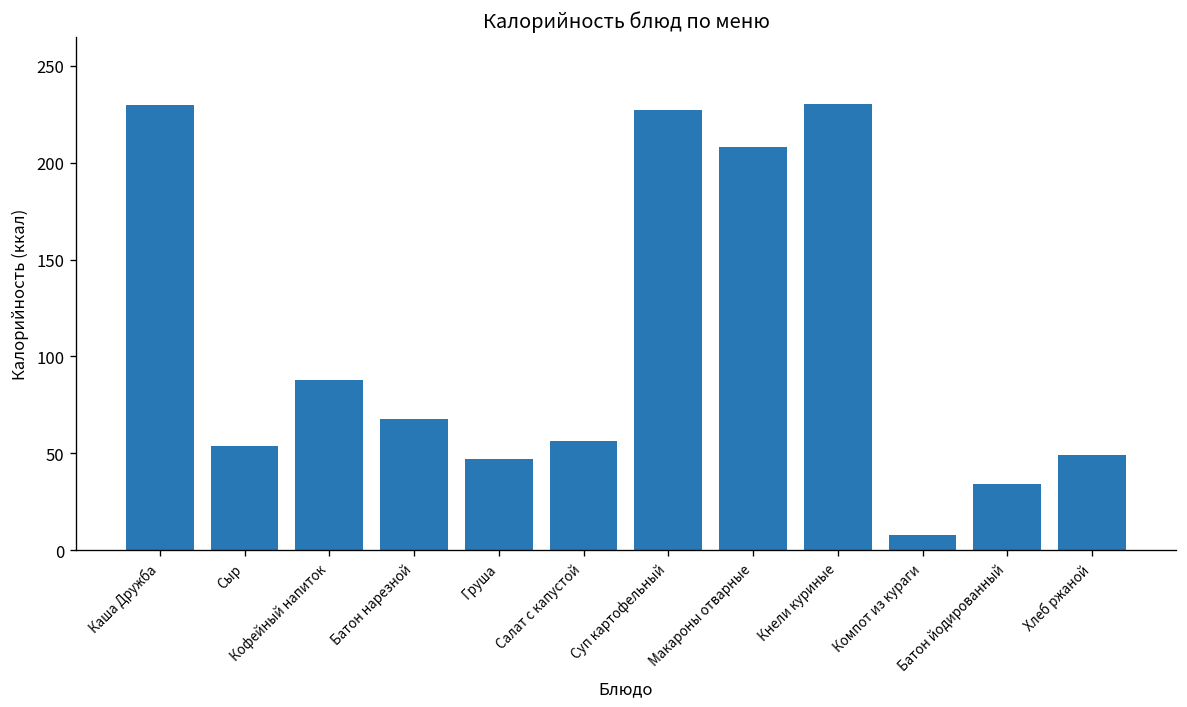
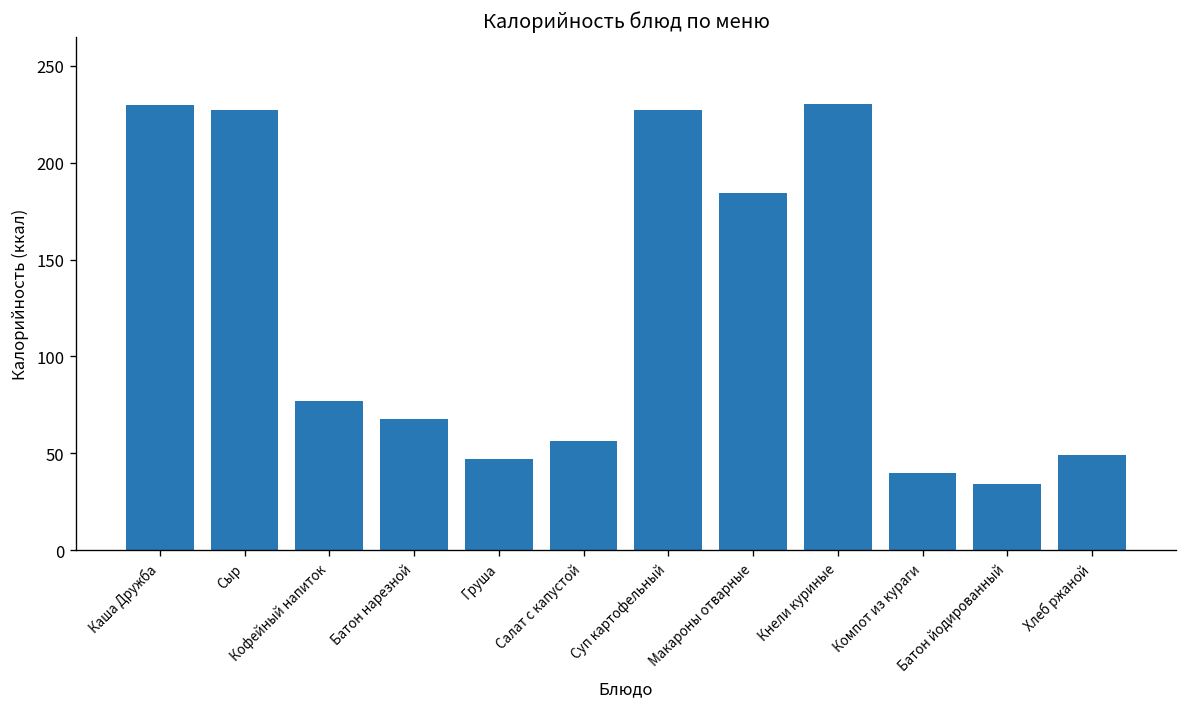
Сыр: 54 -> 227
Кофейный напиток: 88 -> 77
Макароны отварные: 208 -> 185
Компот из кураги: 8 -> 40
